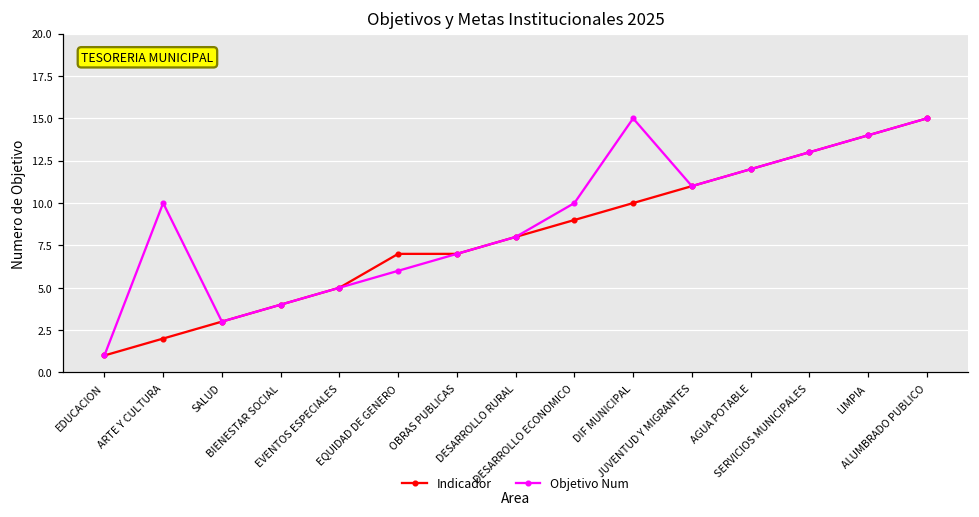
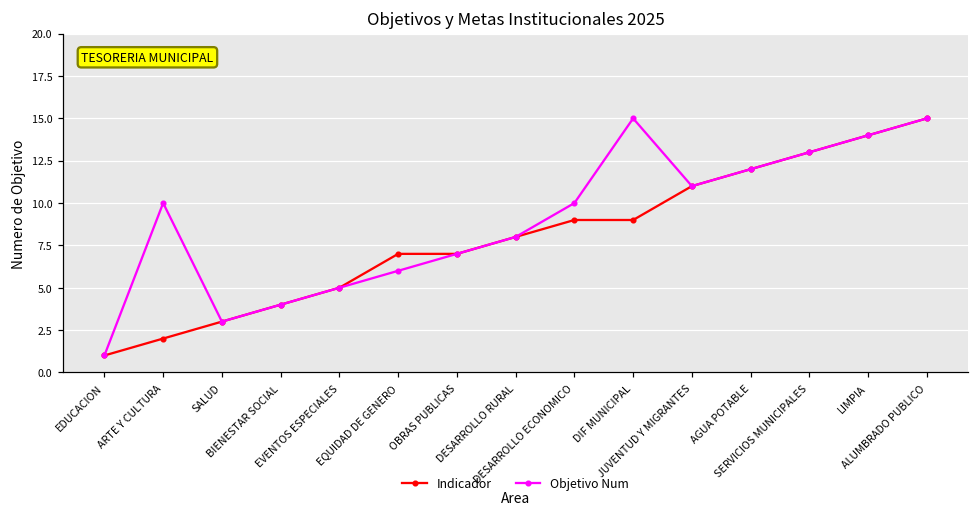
Indicador, DIF MUNICIPAL: 10 -> 9
